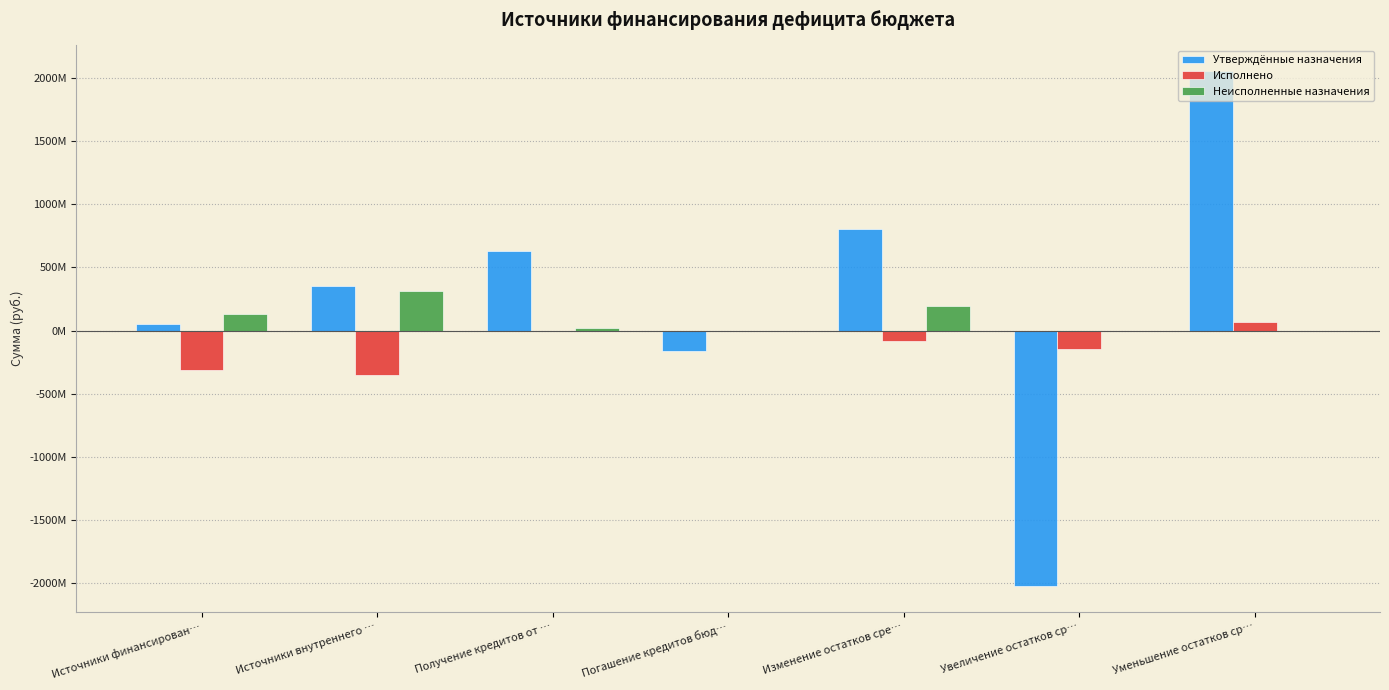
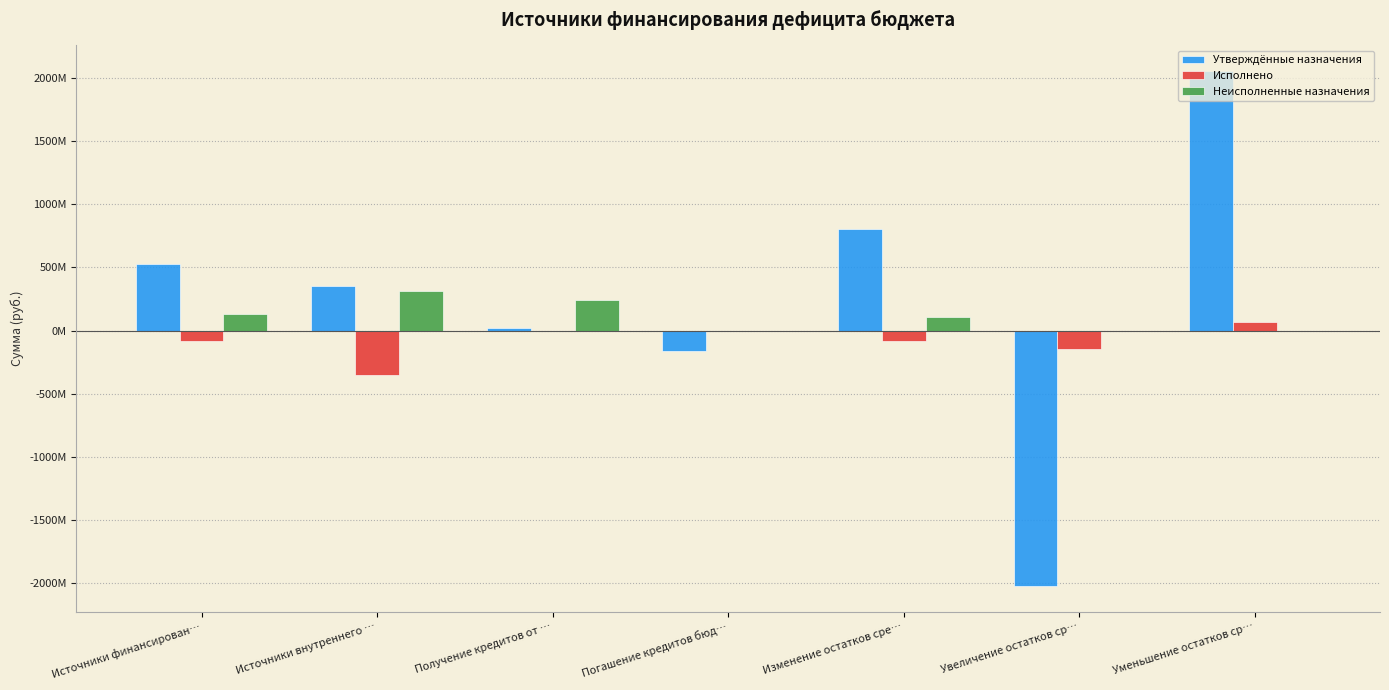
Утверждённые назначения, Источники финансирован…: 50000000 -> 530000000
Исполнено, Источники финансирован…: -310000000 -> -80000000
Утверждённые назначения, Получение кредитов от …: 630000000 -> 20000000
Неисполненные назначения, Получение кредитов от …: 20000000 -> 240000000
Неисполненные назначения, Изменение остатков сре…: 190000000 -> 110000000
